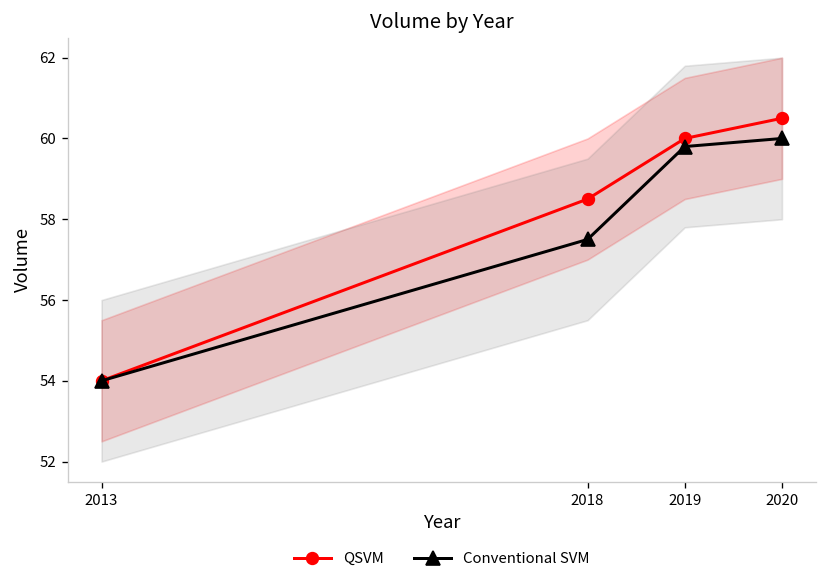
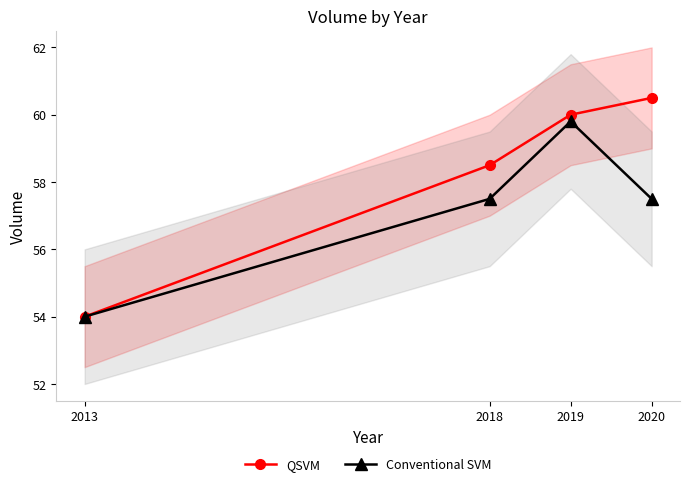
Conventional SVM, 2020: 60.0 -> 57.5
